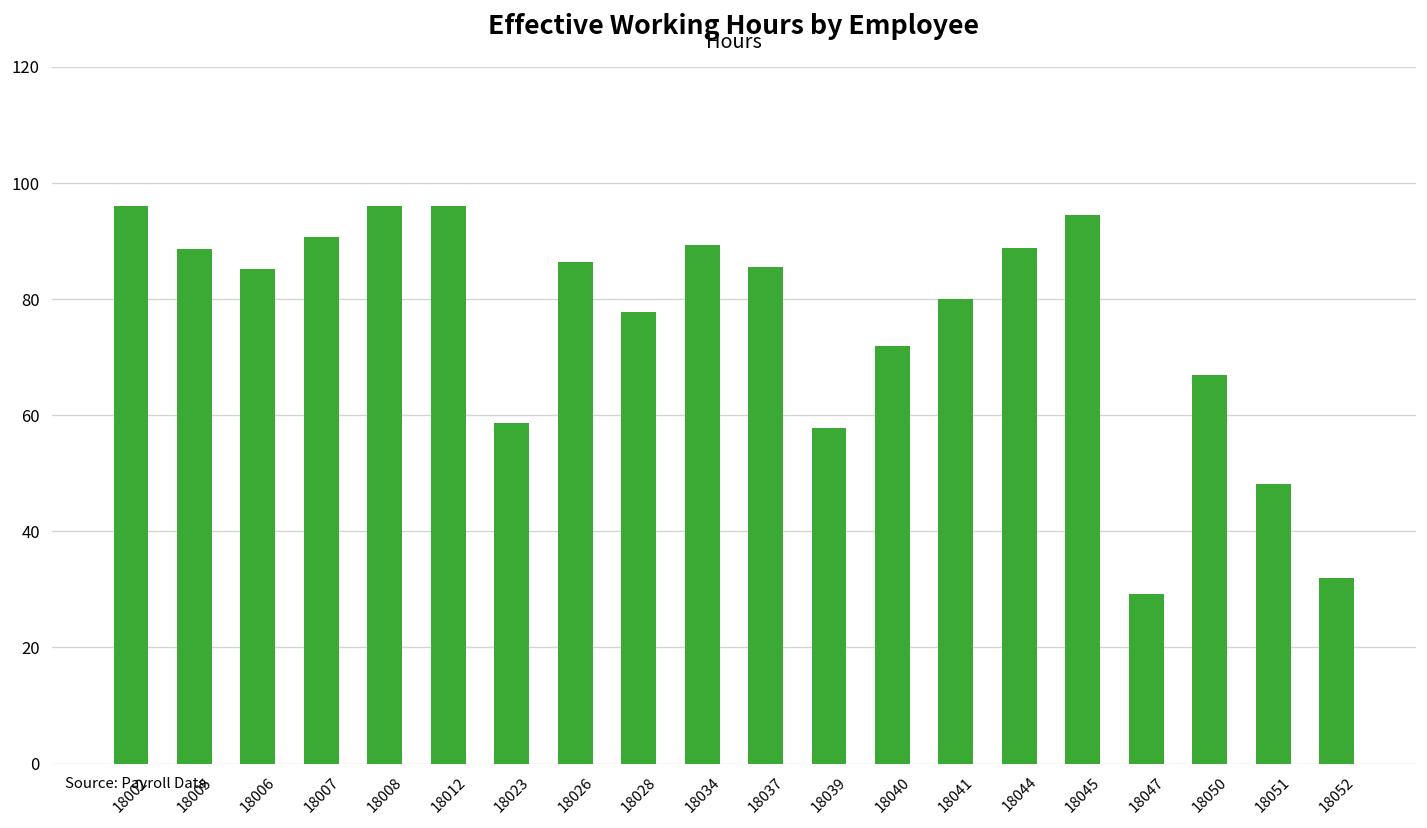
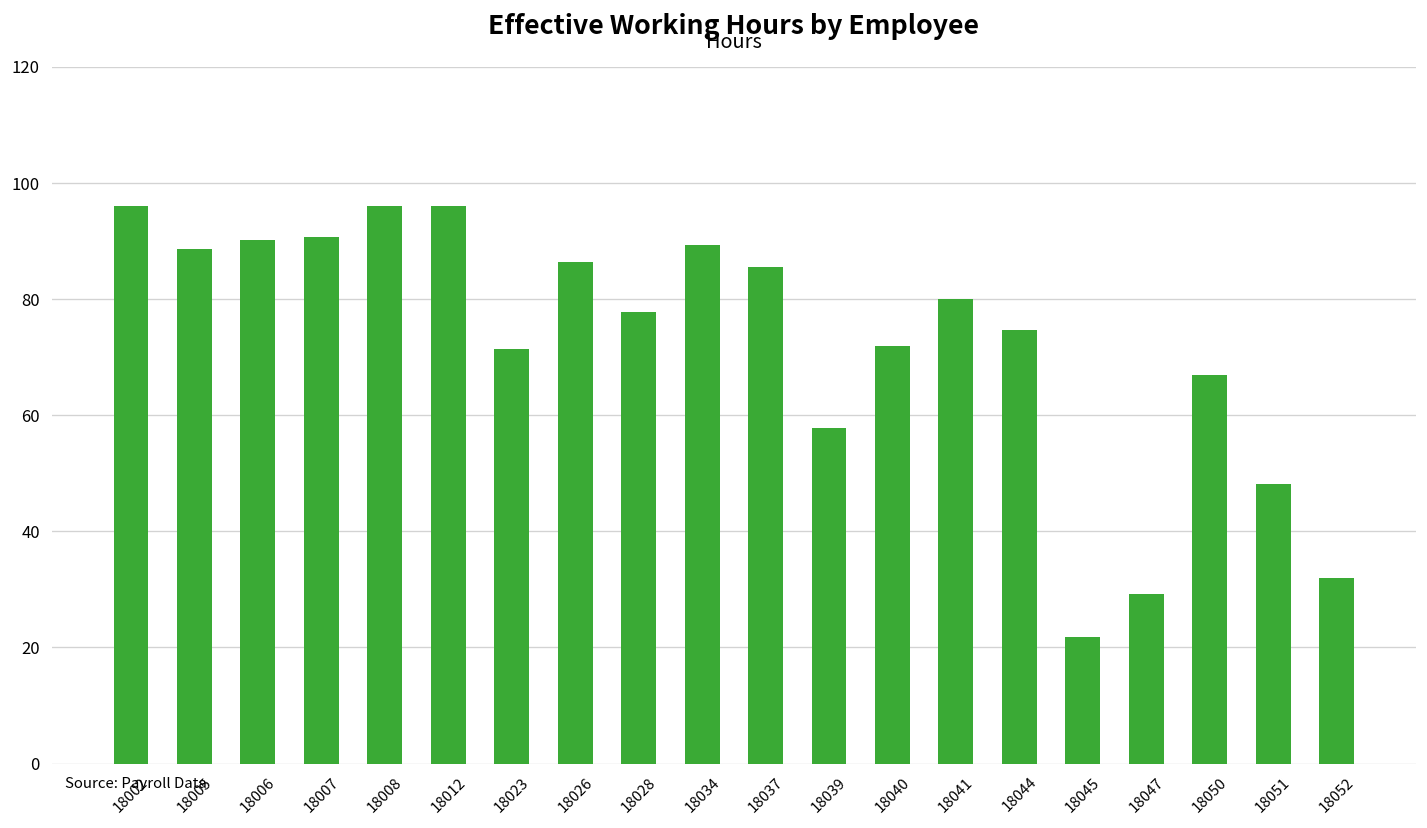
18006: 85 -> 90
18023: 59 -> 71
18044: 89 -> 75
18045: 94 -> 22
